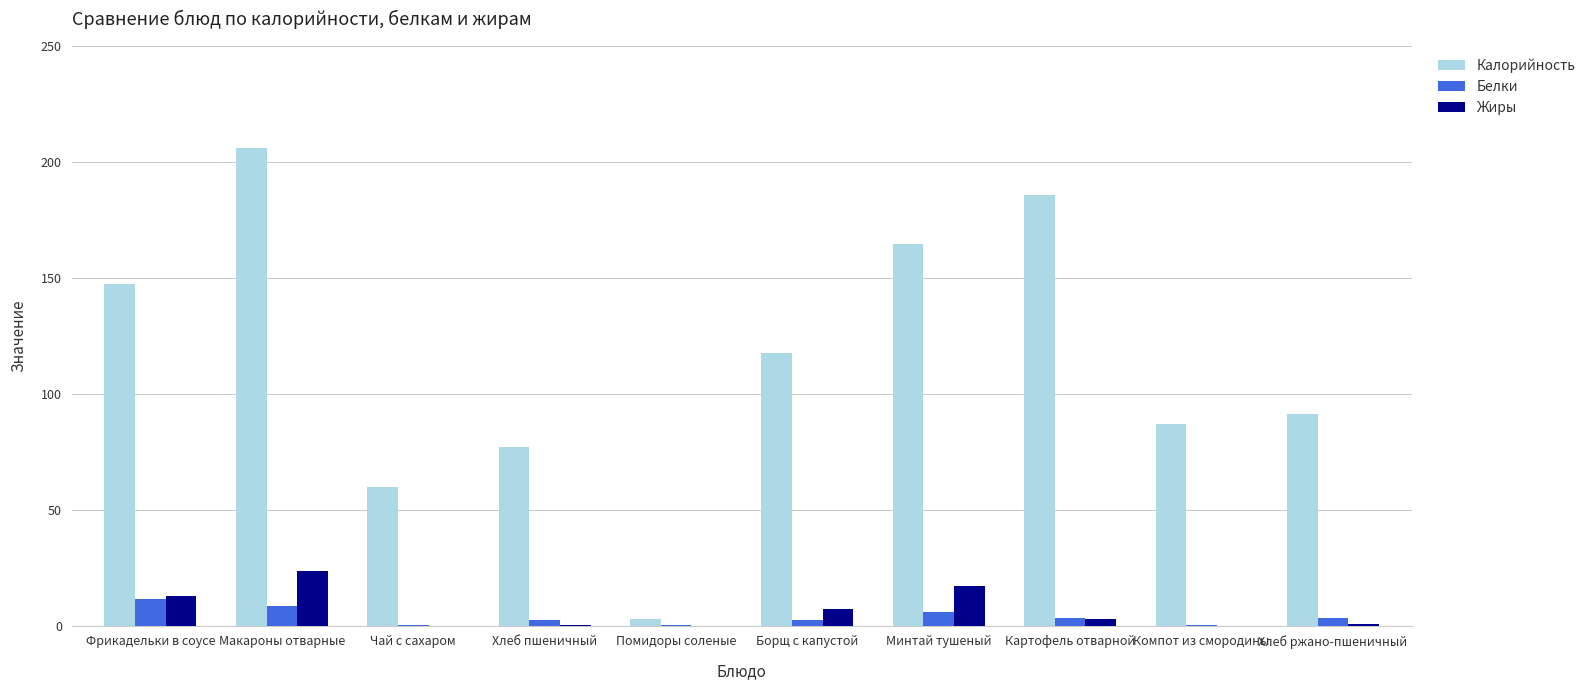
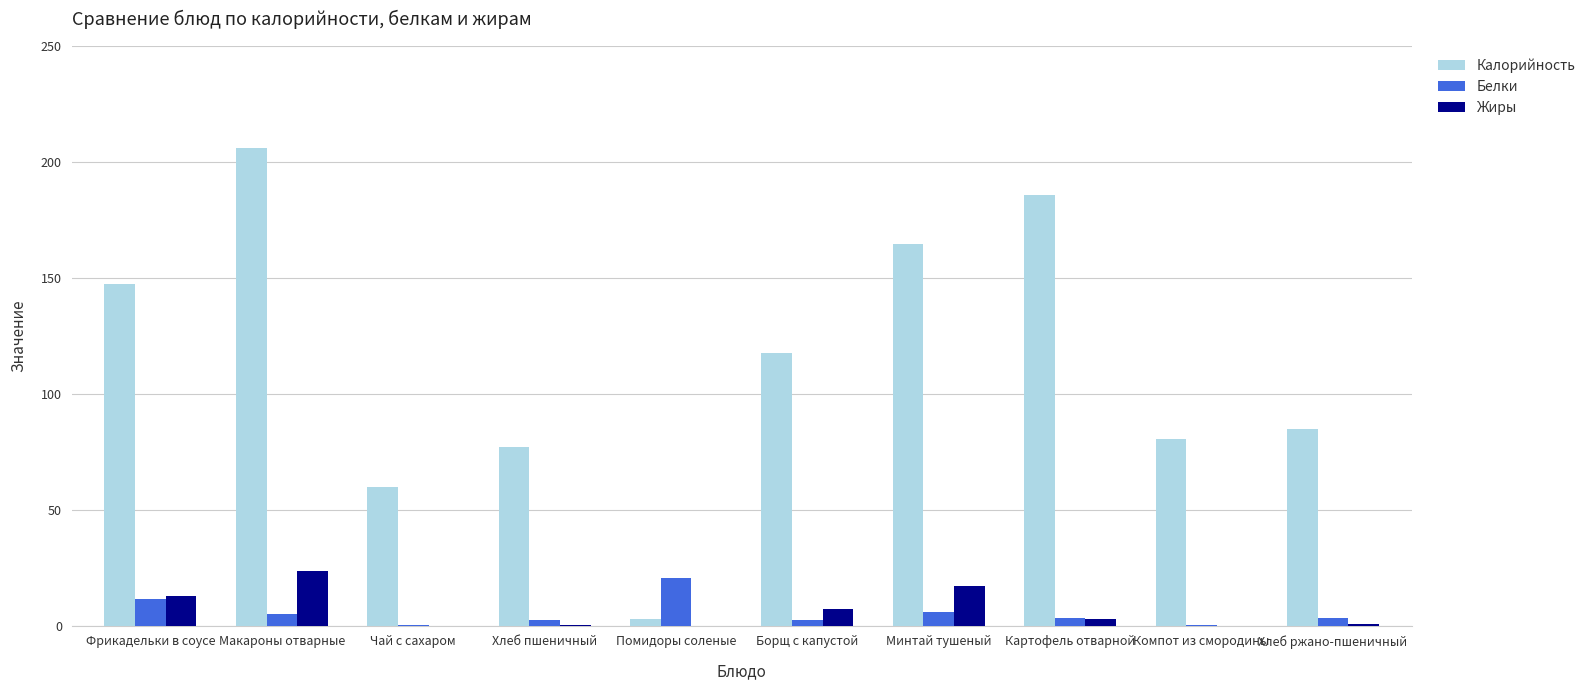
Белки, Макароны отварные: 9 -> 5
Белки, Помидоры соленые: 0 -> 20
Калорийность, Компот из смородины: 87 -> 81
Калорийность, Хлеб ржано-пшеничный: 91 -> 85
